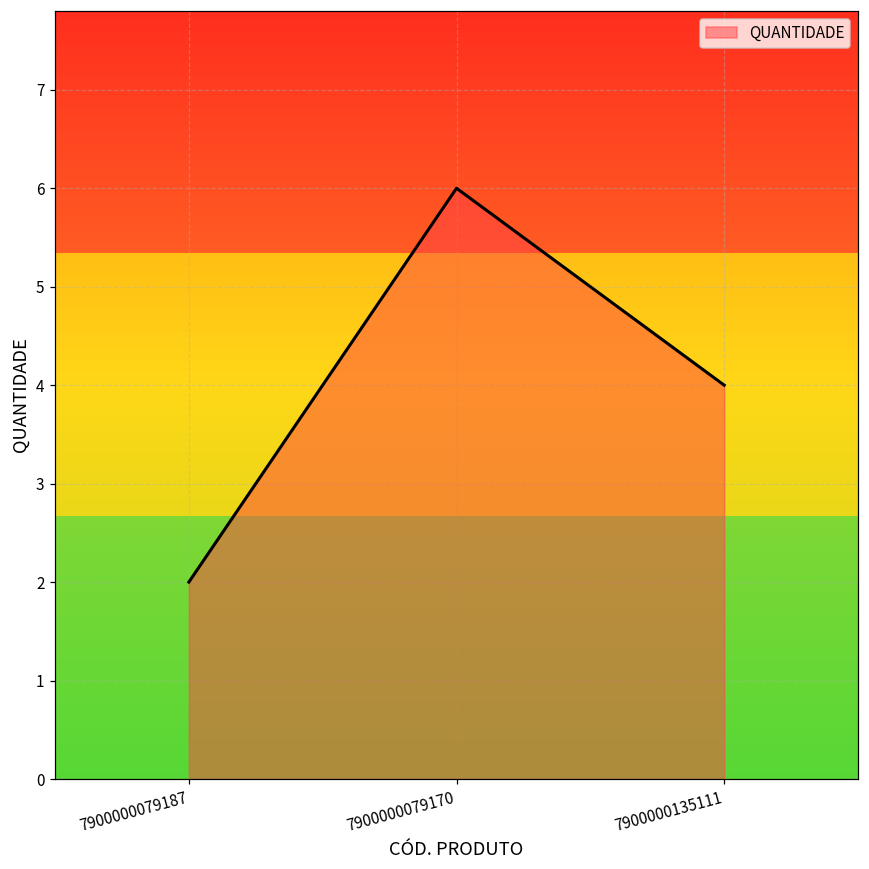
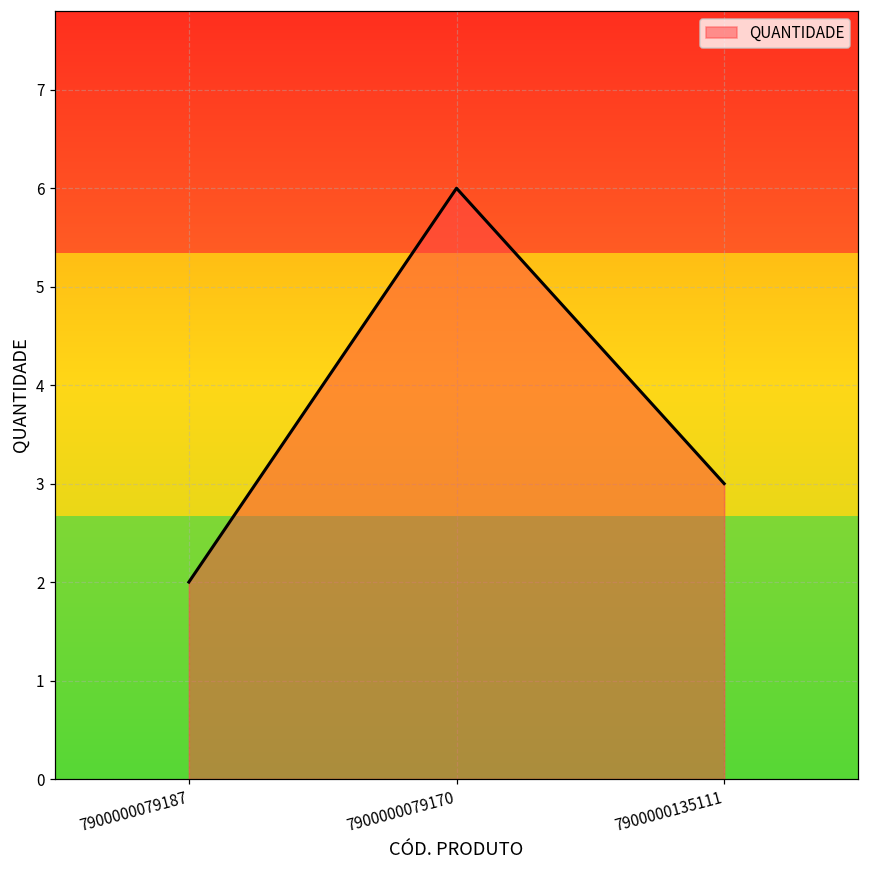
7900000135111: 4 -> 3
